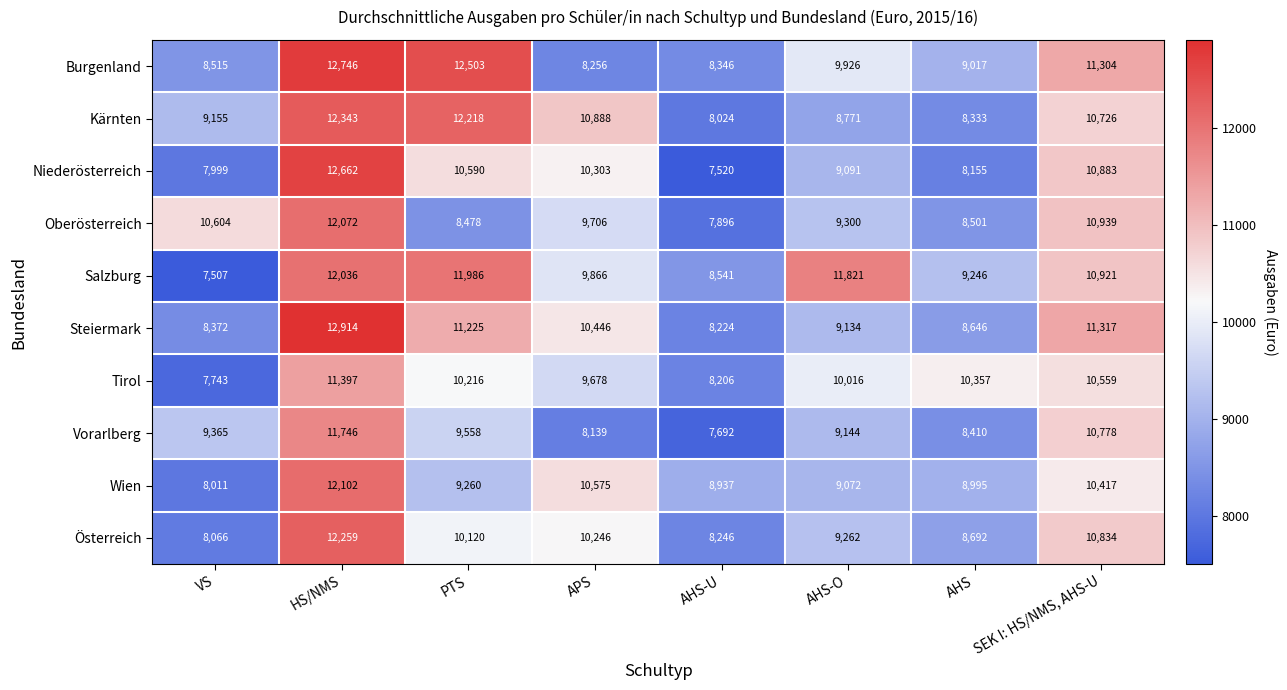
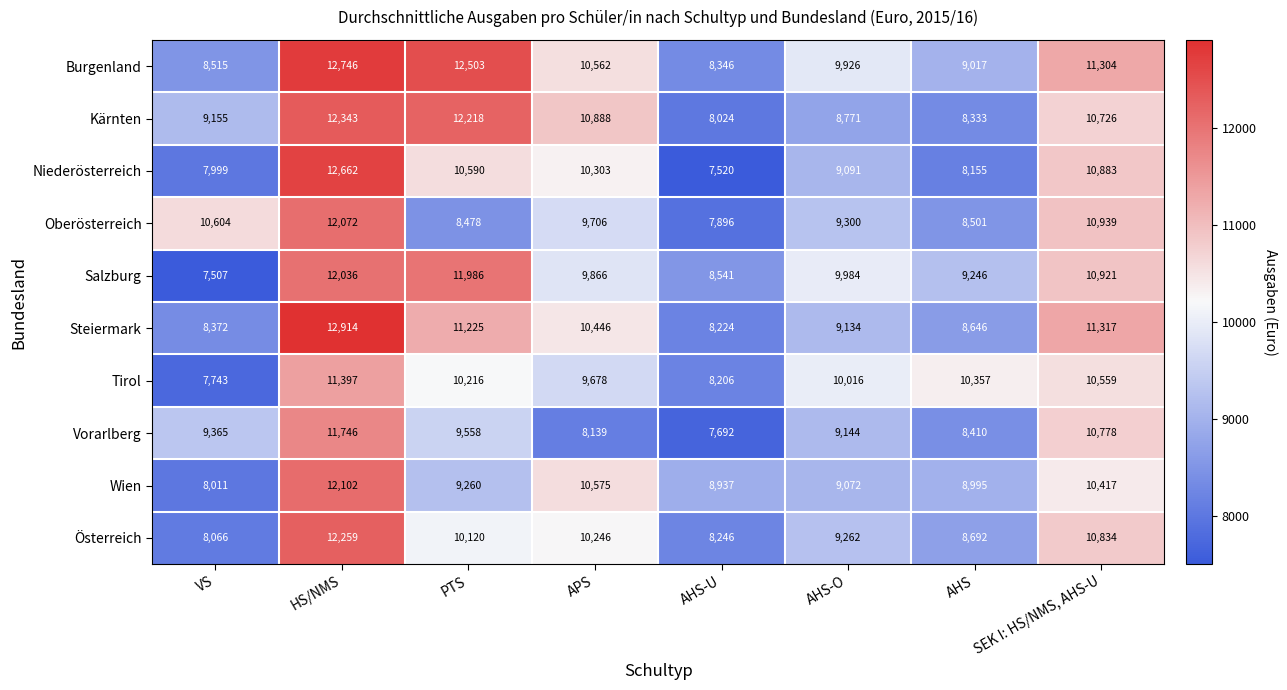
Burgenland, APS: 8,256 -> 10,562
Salzburg, AHS-O: 11,821 -> 9,984
